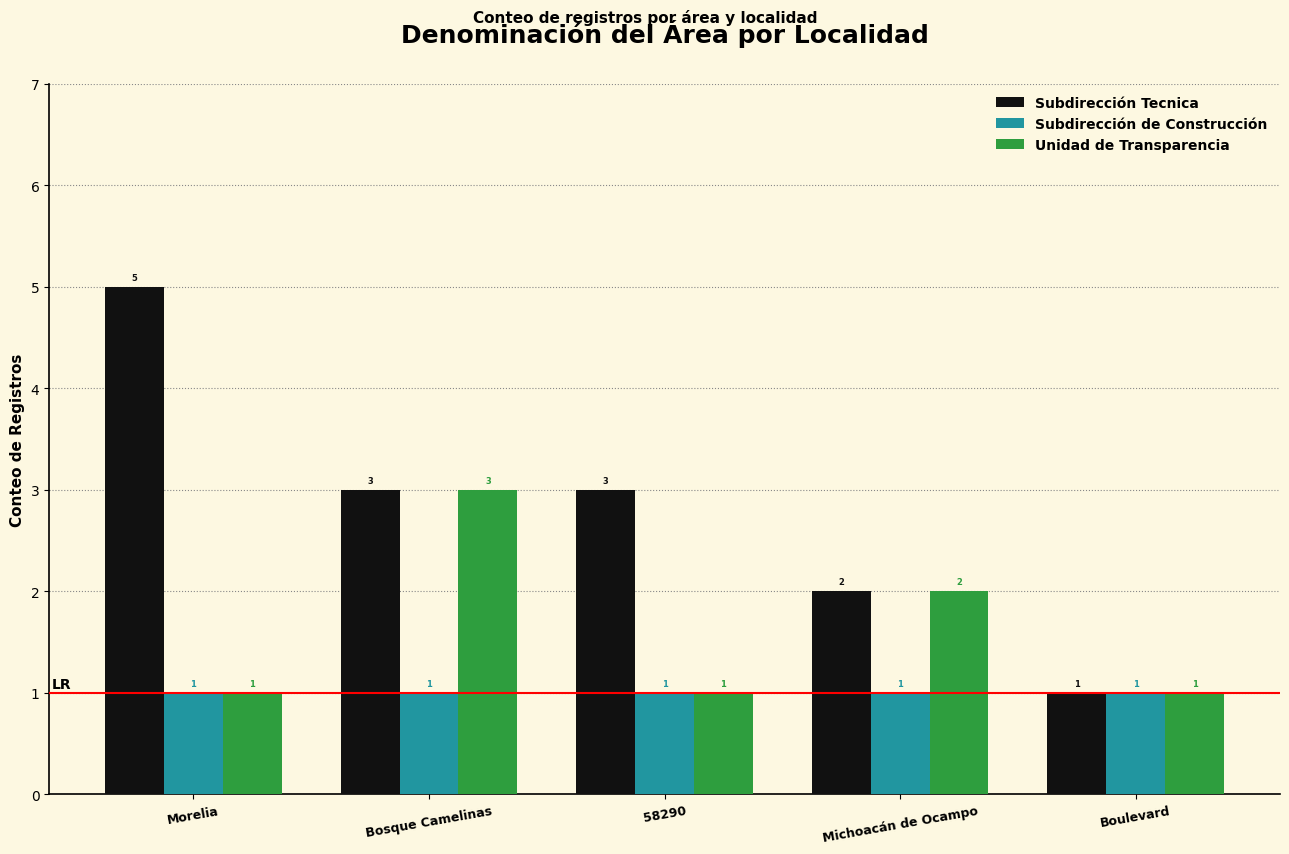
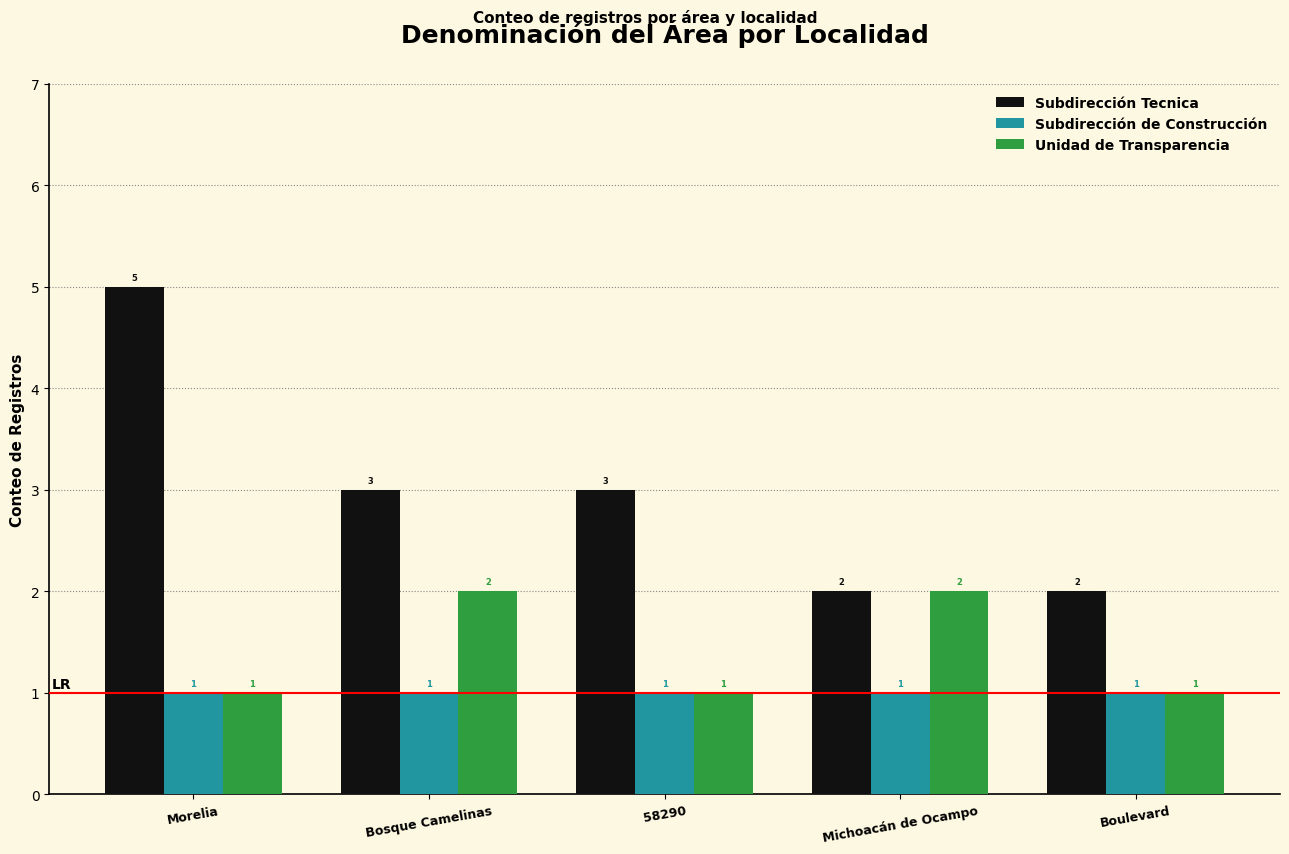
Unidad de Transparencia, Bosque Camelinas: 3 -> 2
Subdirección Tecnica, Boulevard: 1 -> 2
